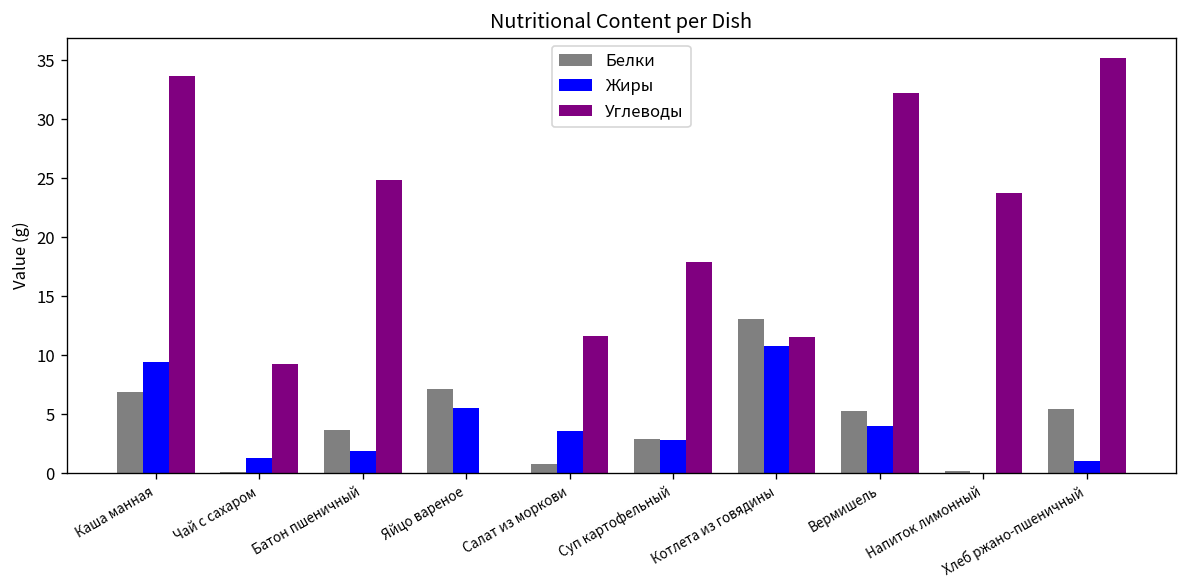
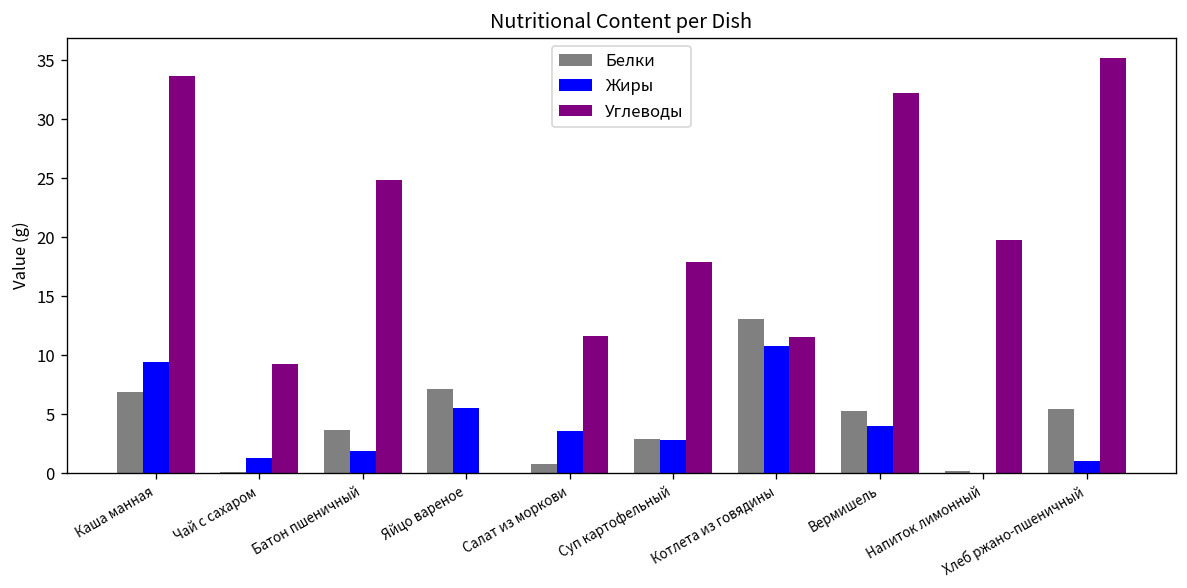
Углеводы, Напиток лимонный: 24 -> 20
